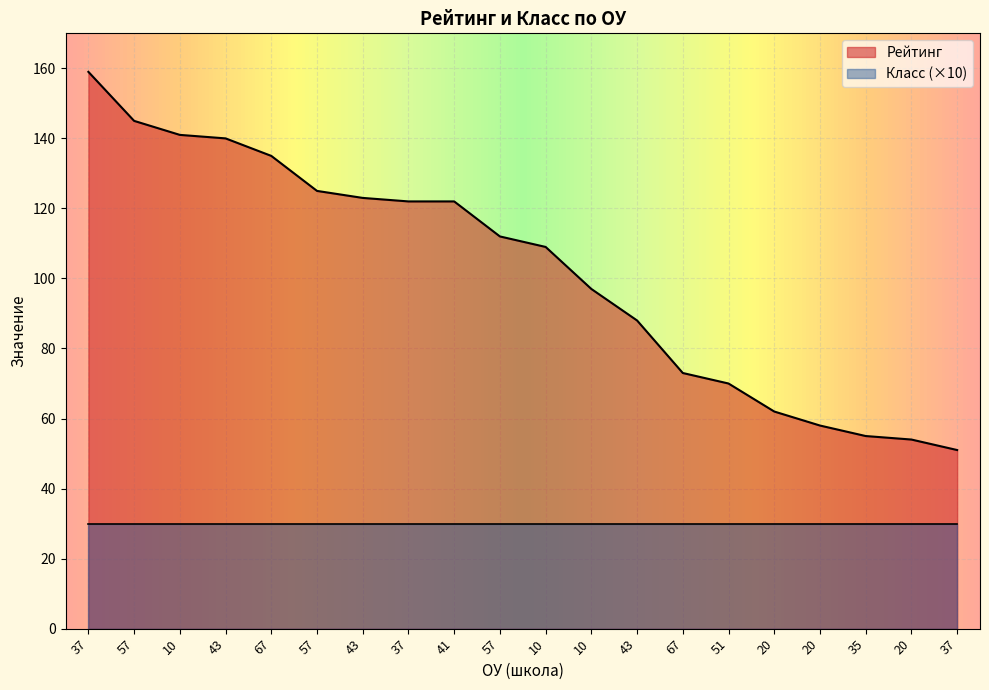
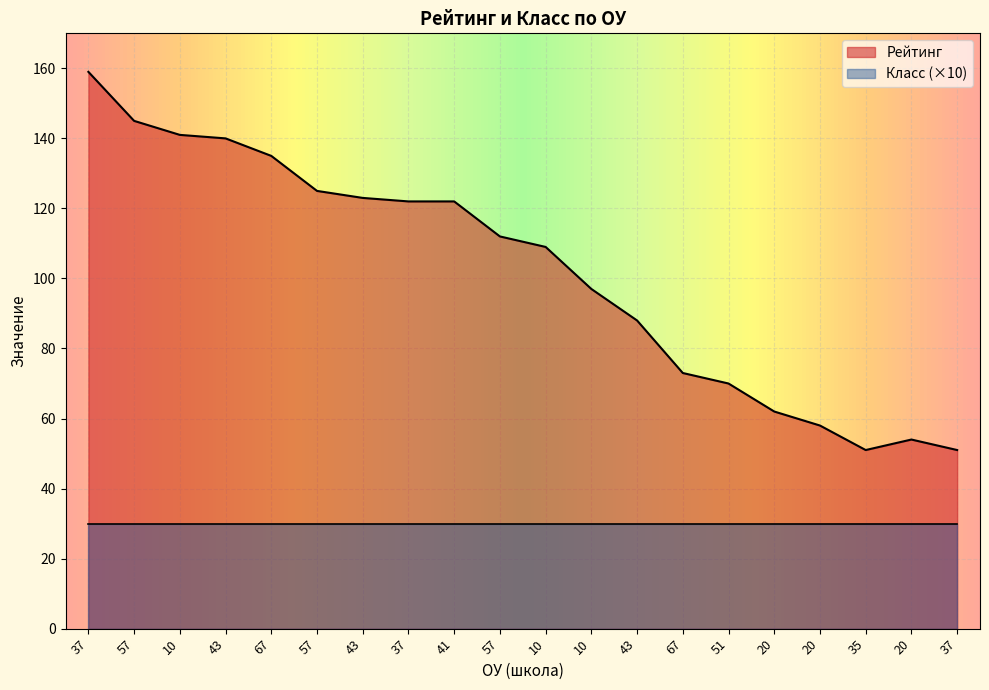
Рейтинг, 35: 55 -> 51
